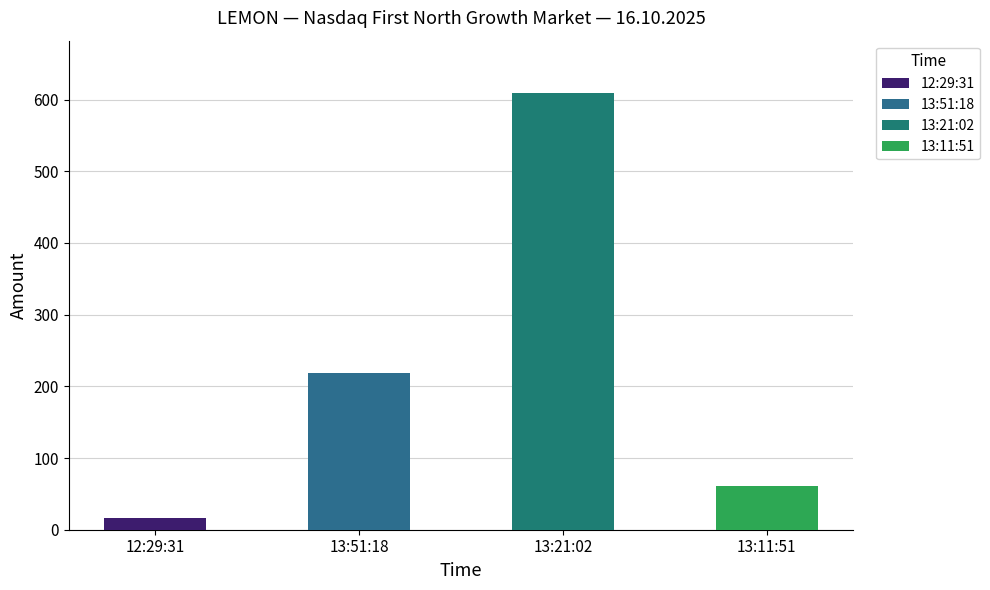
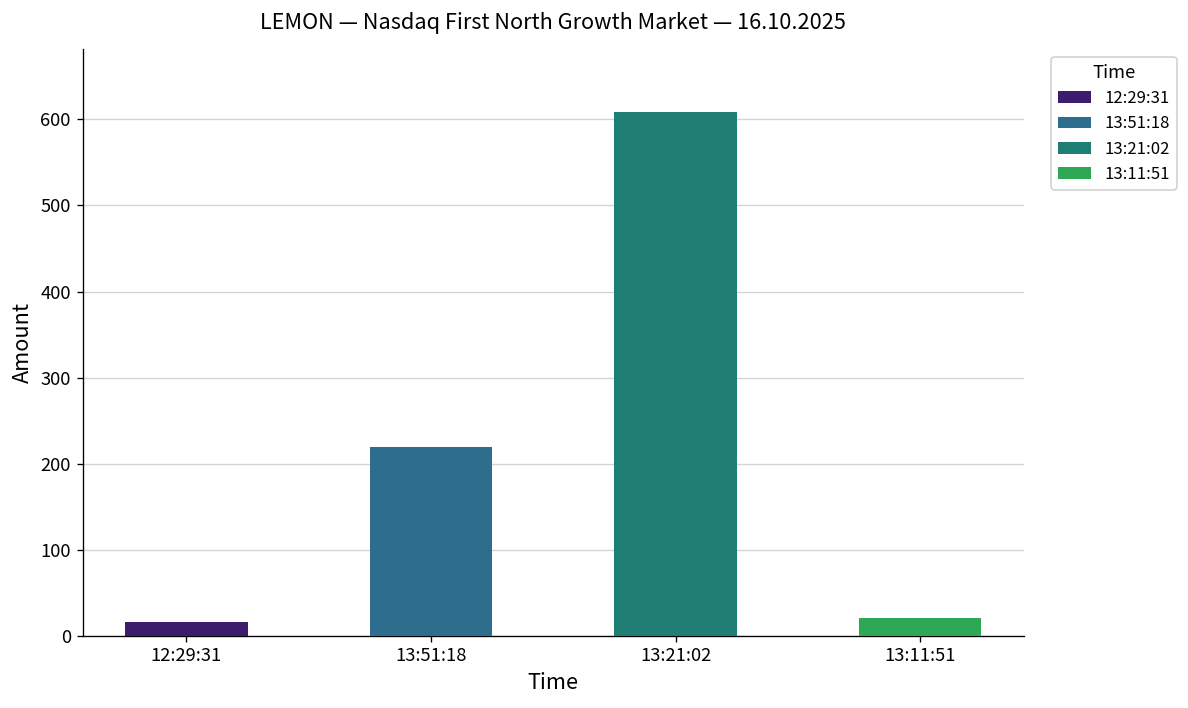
13:11:51: 60 -> 20
